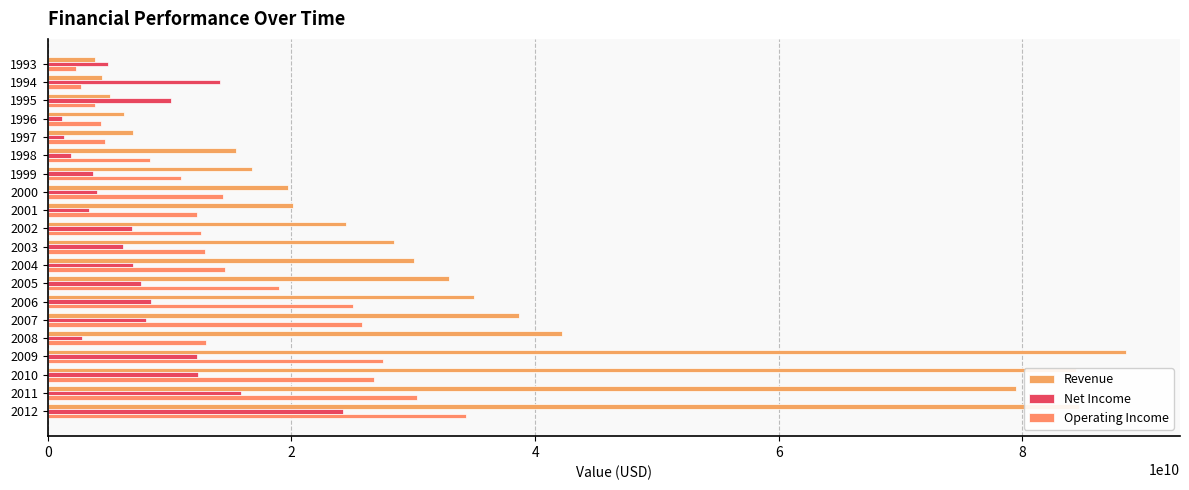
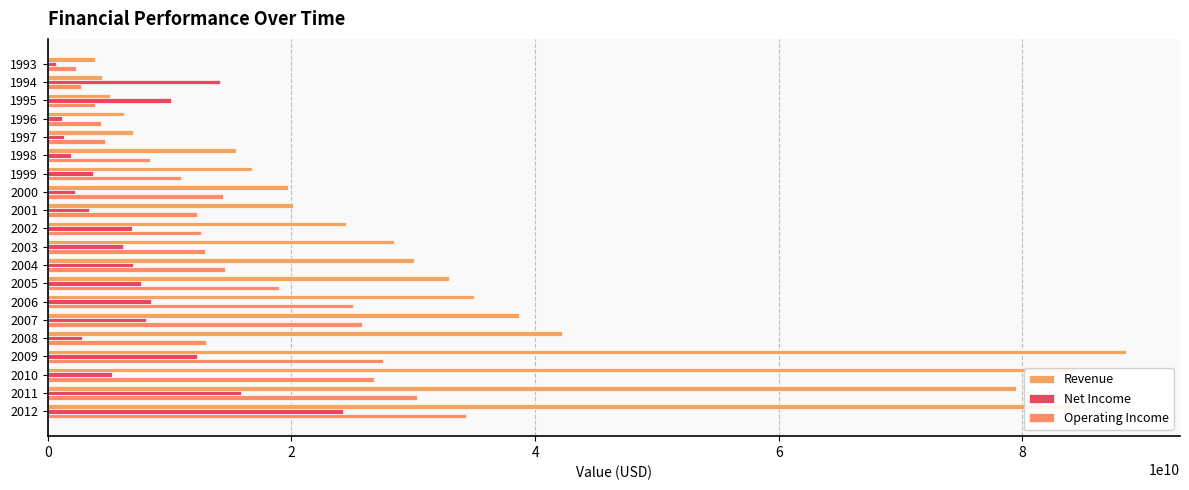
Net Income, 1993: 4900000000 -> 700000000
Net Income, 2000: 4000000000 -> 2200000000
Net Income, 2010: 12400000000 -> 5300000000
